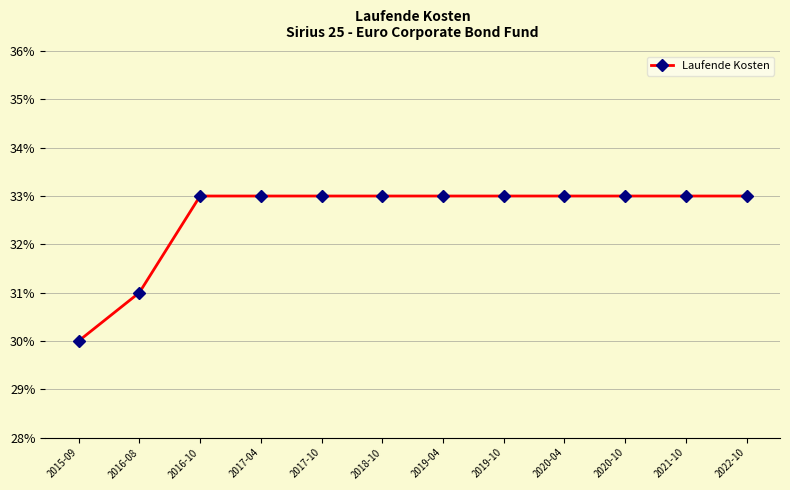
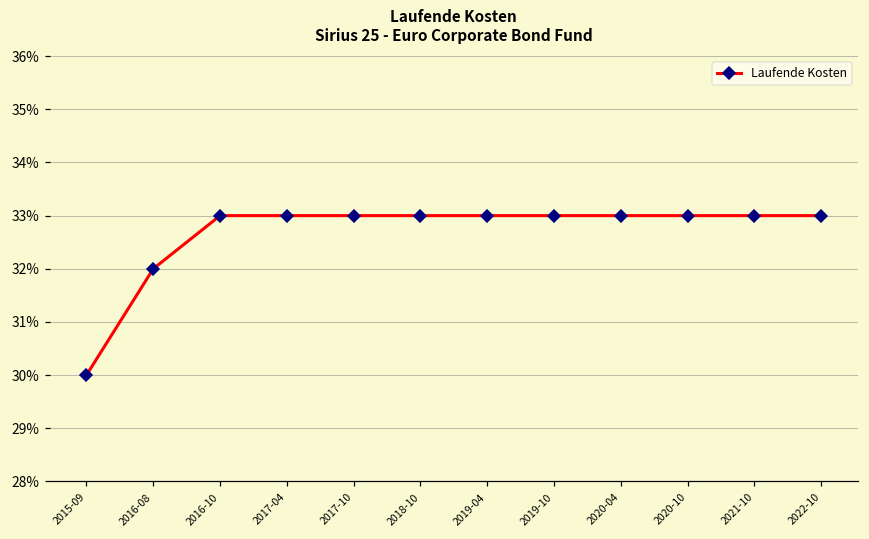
2016-08: 31.0% -> 32.0%
